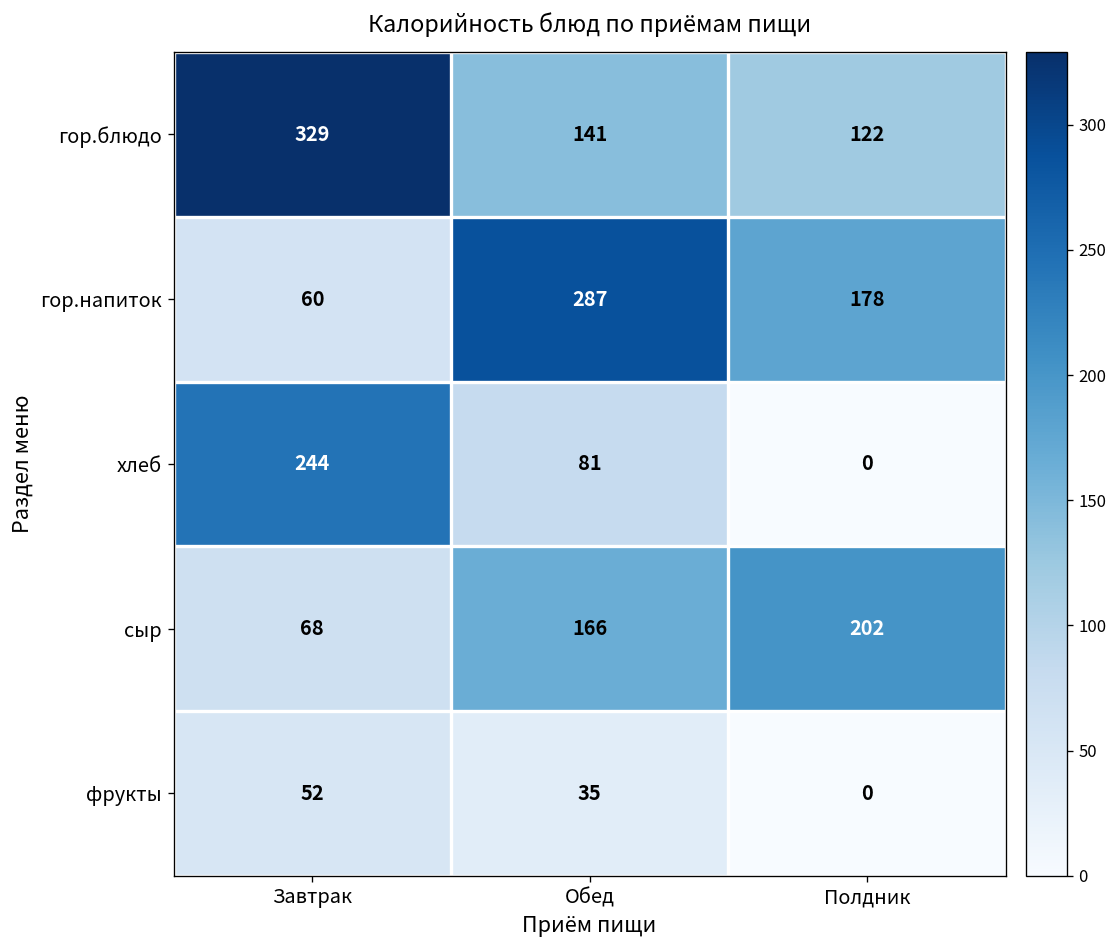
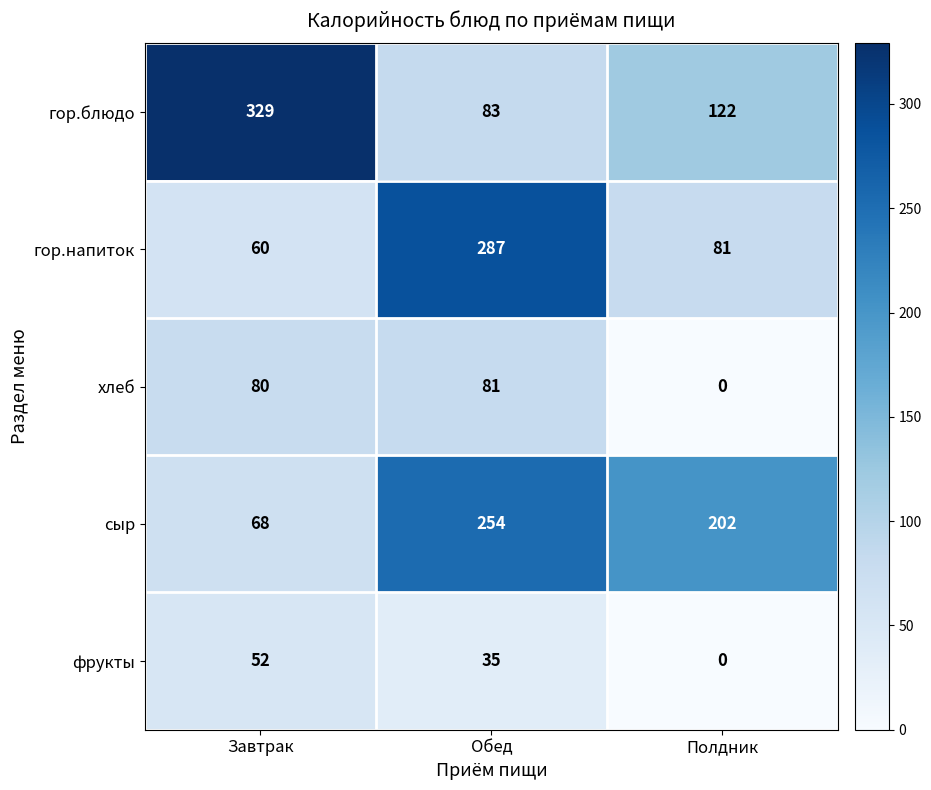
гор.блюдо, Обед: 141 -> 83
гор.напиток, Полдник: 178 -> 81
хлеб, Завтрак: 244 -> 80
сыр, Обед: 166 -> 254
